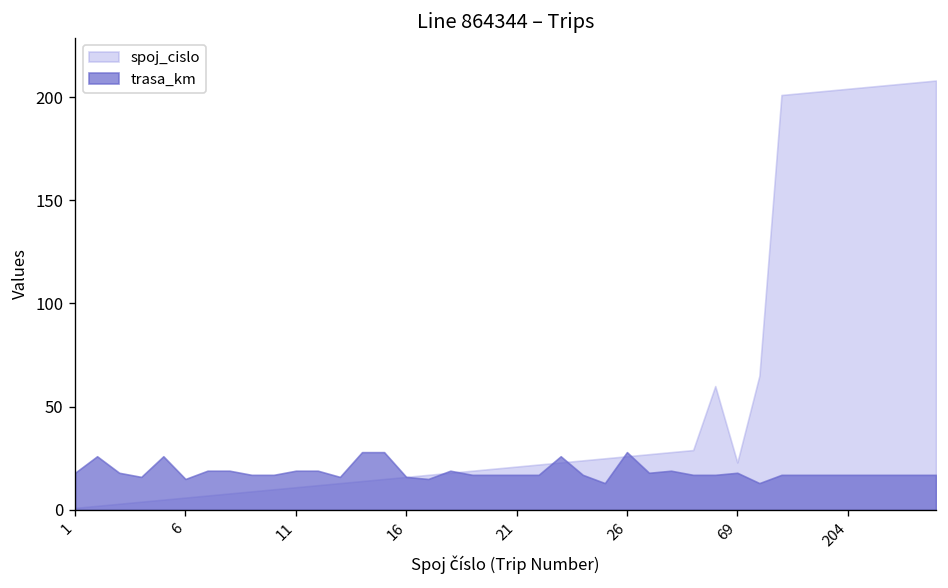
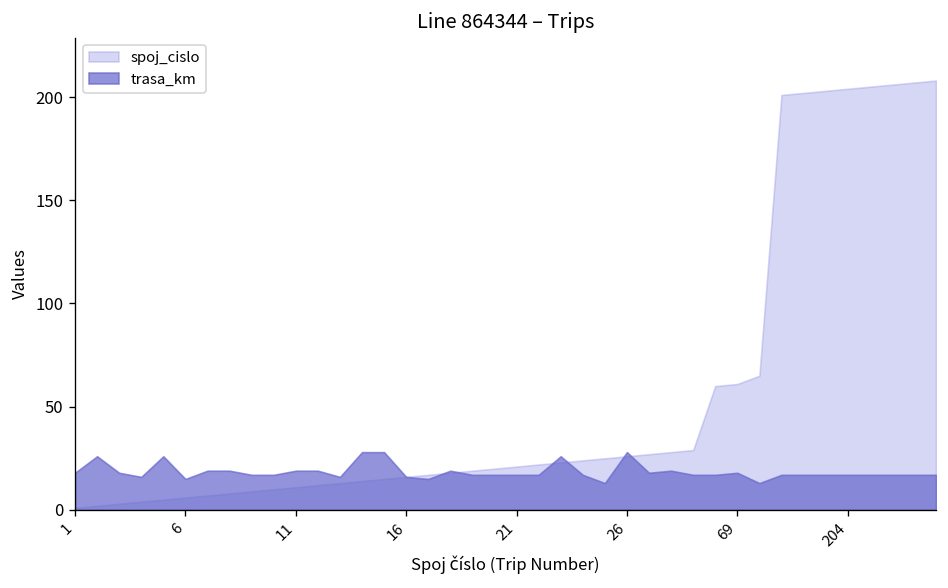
spoj_cislo, 69: 23 -> 61
